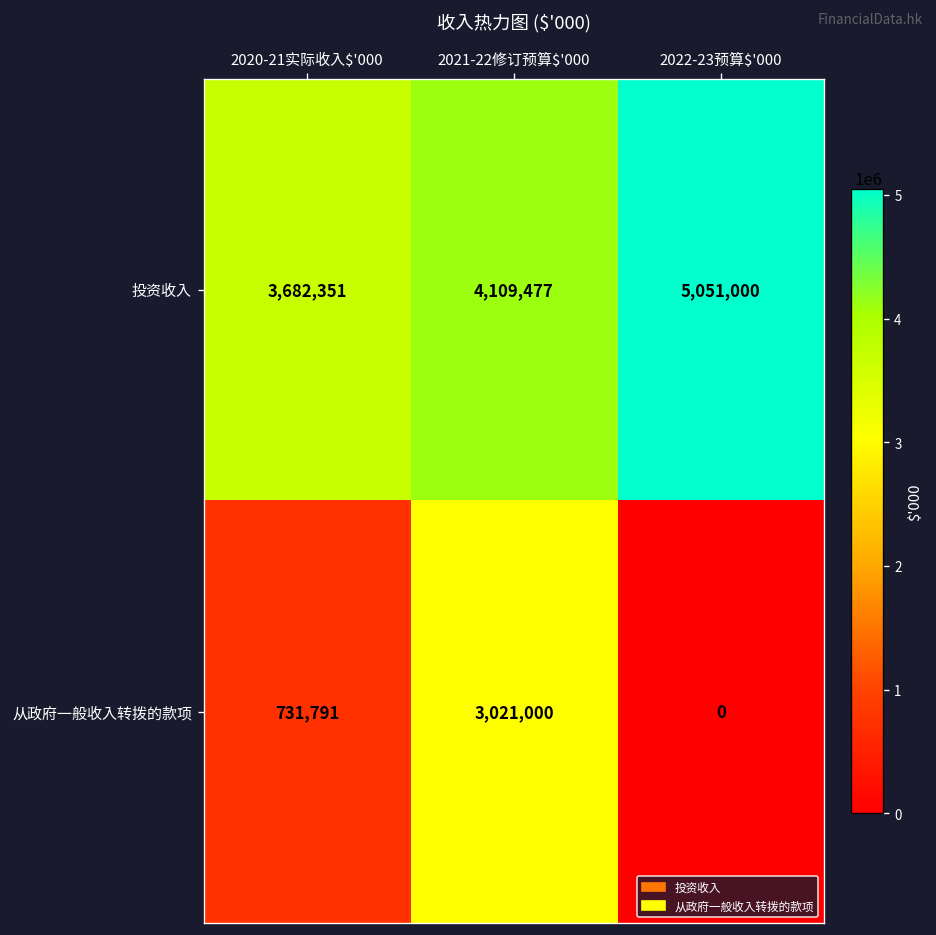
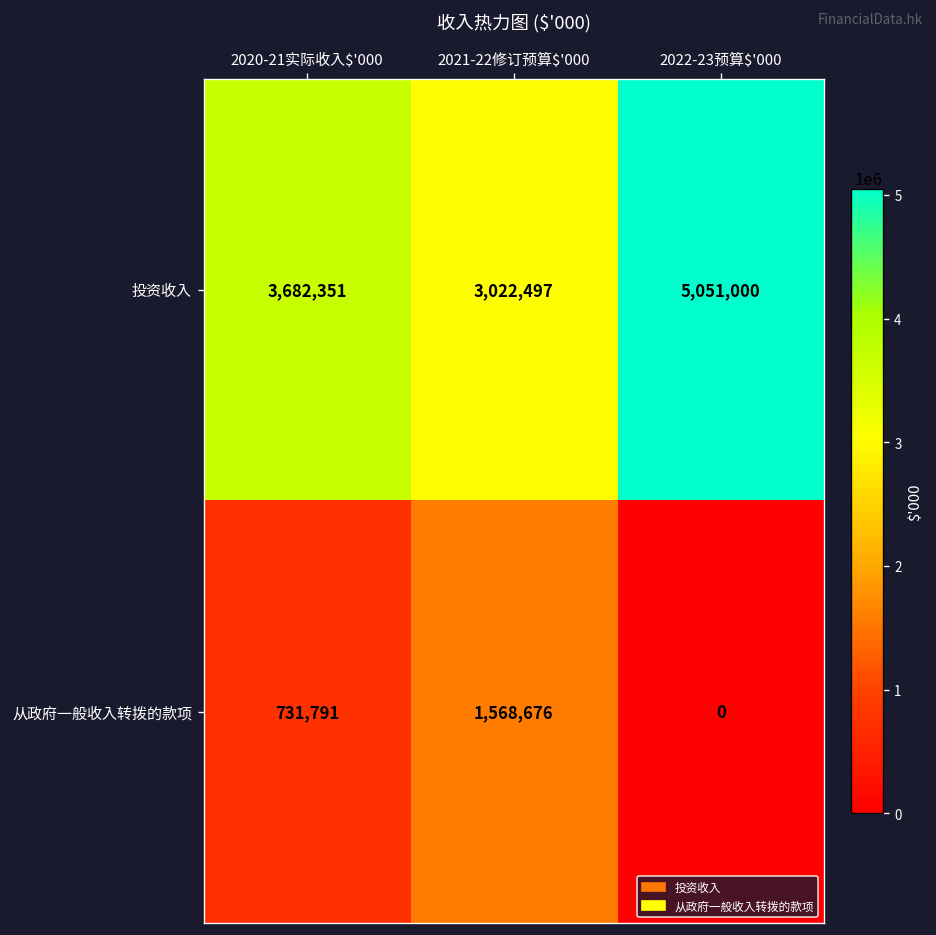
投资收入, 2021-22修订预算$'000: 4,109,477 -> 3,022,497
从政府一般收入转拨的款项, 2021-22修订预算$'000: 3,021,000 -> 1,568,676
